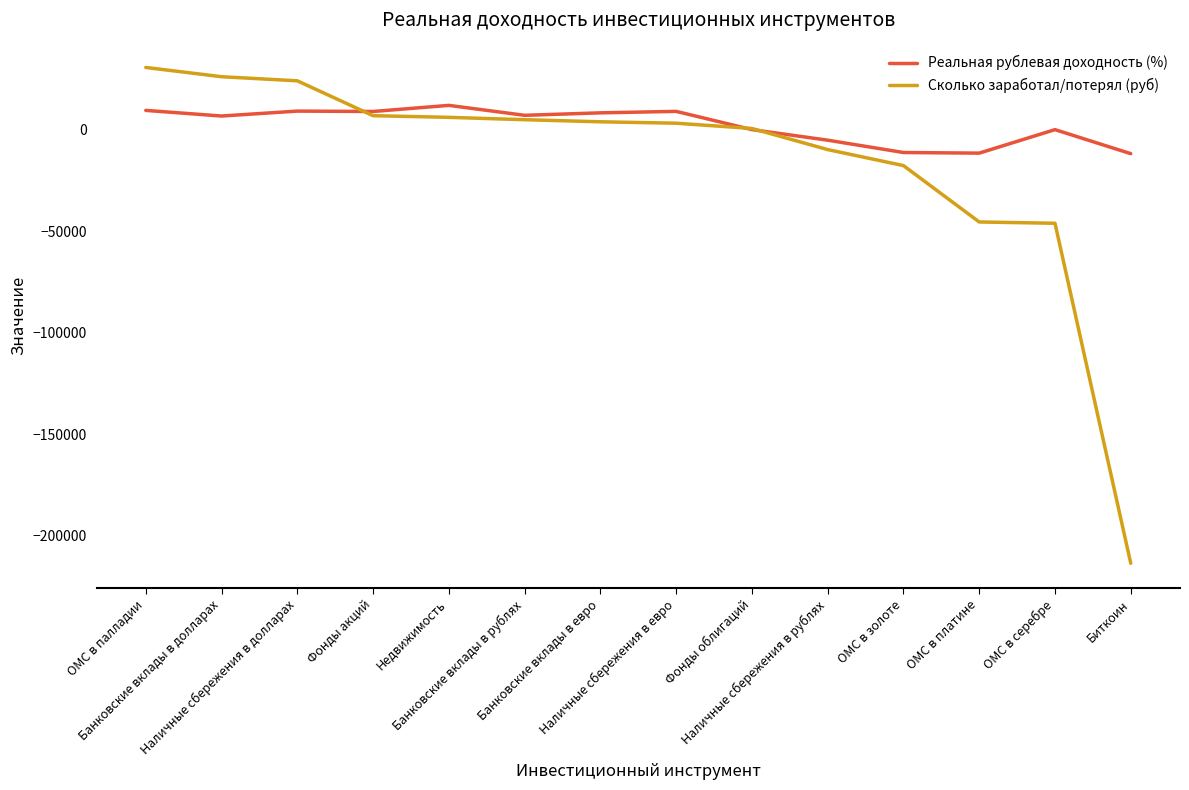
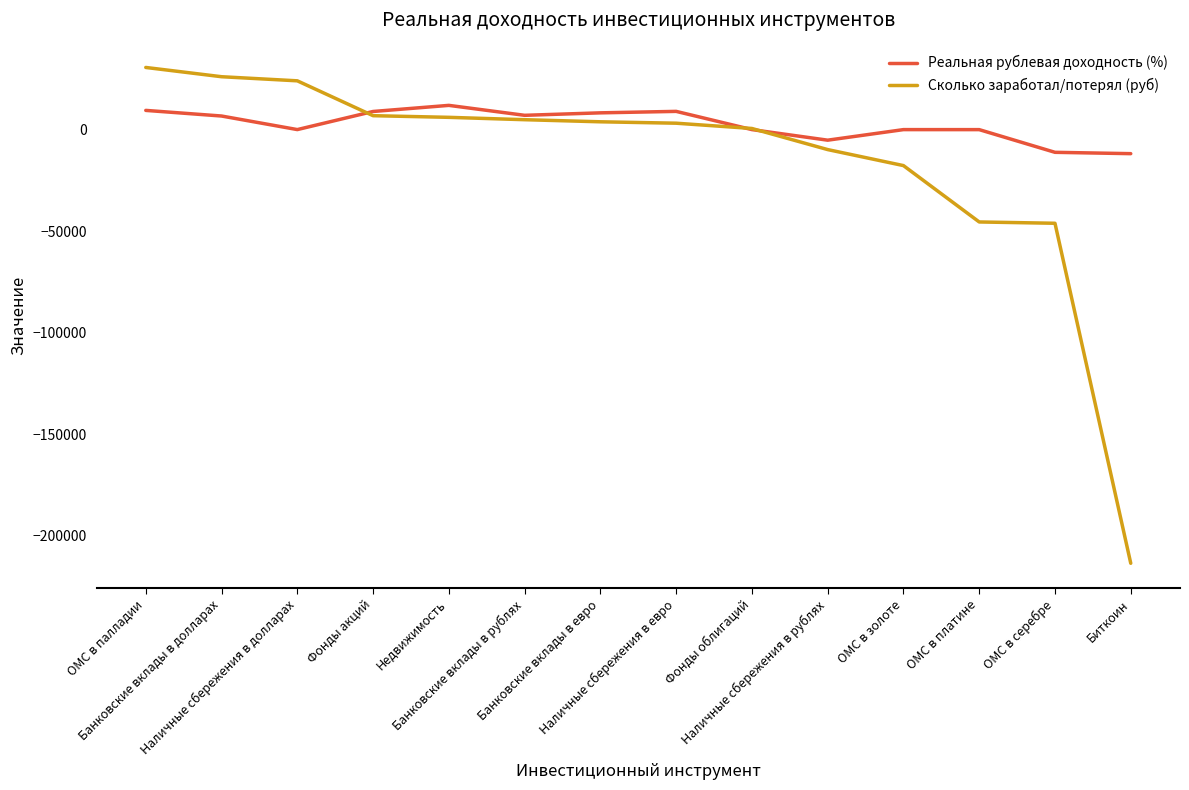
Реальная рублевая доходность (%), Наличные сбережения в долларах: 9000 -> 0
Реальная рублевая доходность (%), ОМС в золоте: -11000 -> 0
Реальная рублевая доходность (%), ОМС в платине: -12000 -> 0
Реальная рублевая доходность (%), ОМС в серебре: 0 -> -11000
